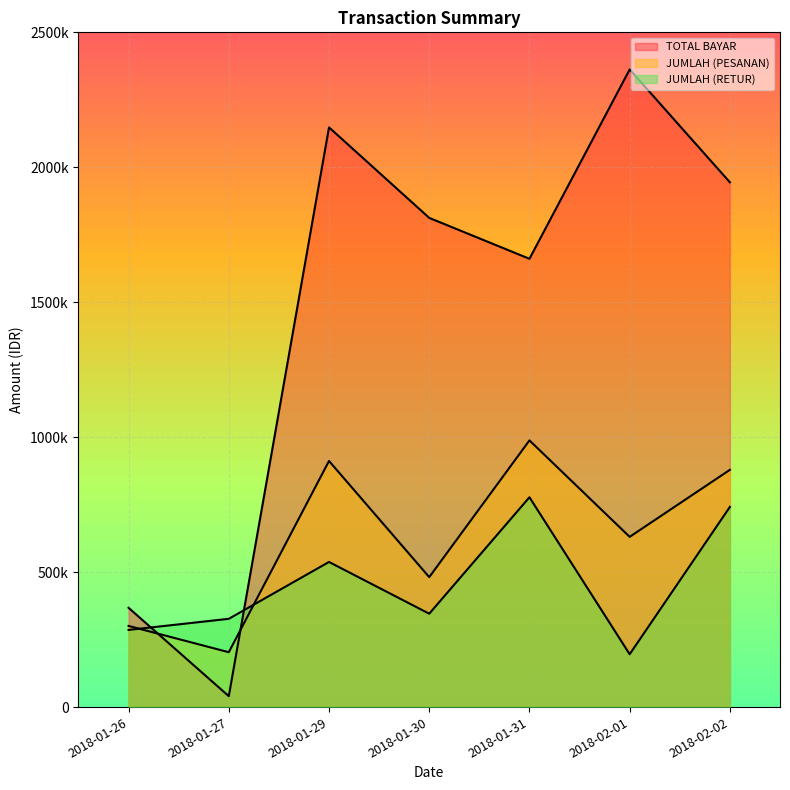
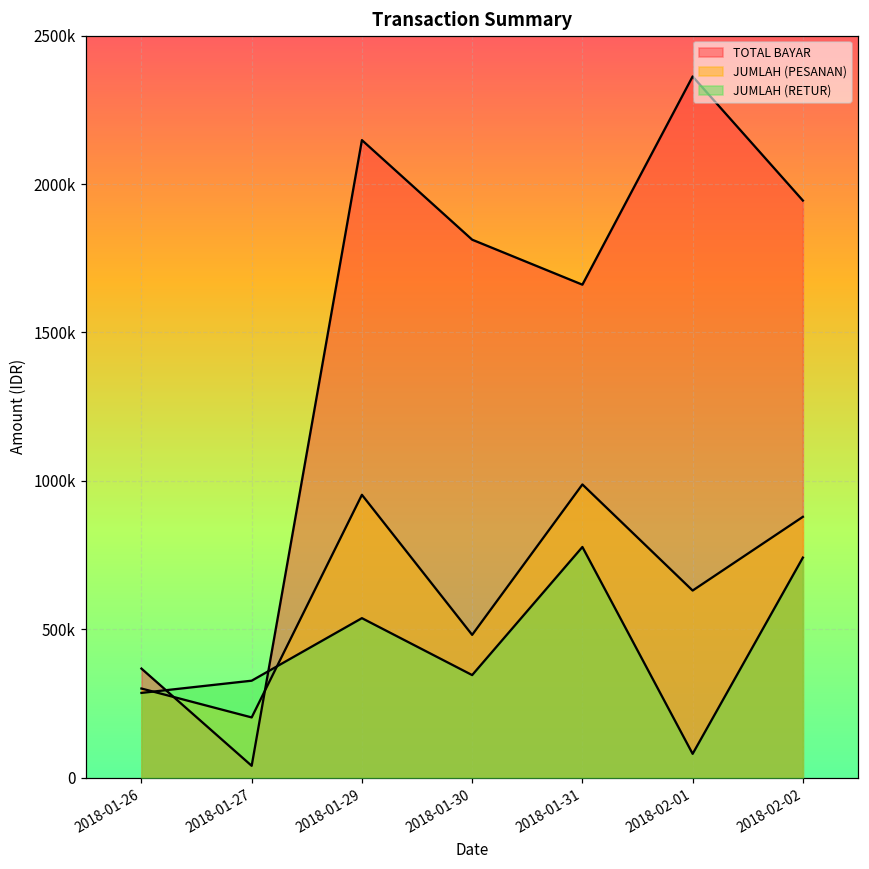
JUMLAH (PESANAN), 2018-01-29: 910000 -> 950000
JUMLAH (RETUR), 2018-02-01: 200000 -> 80000
